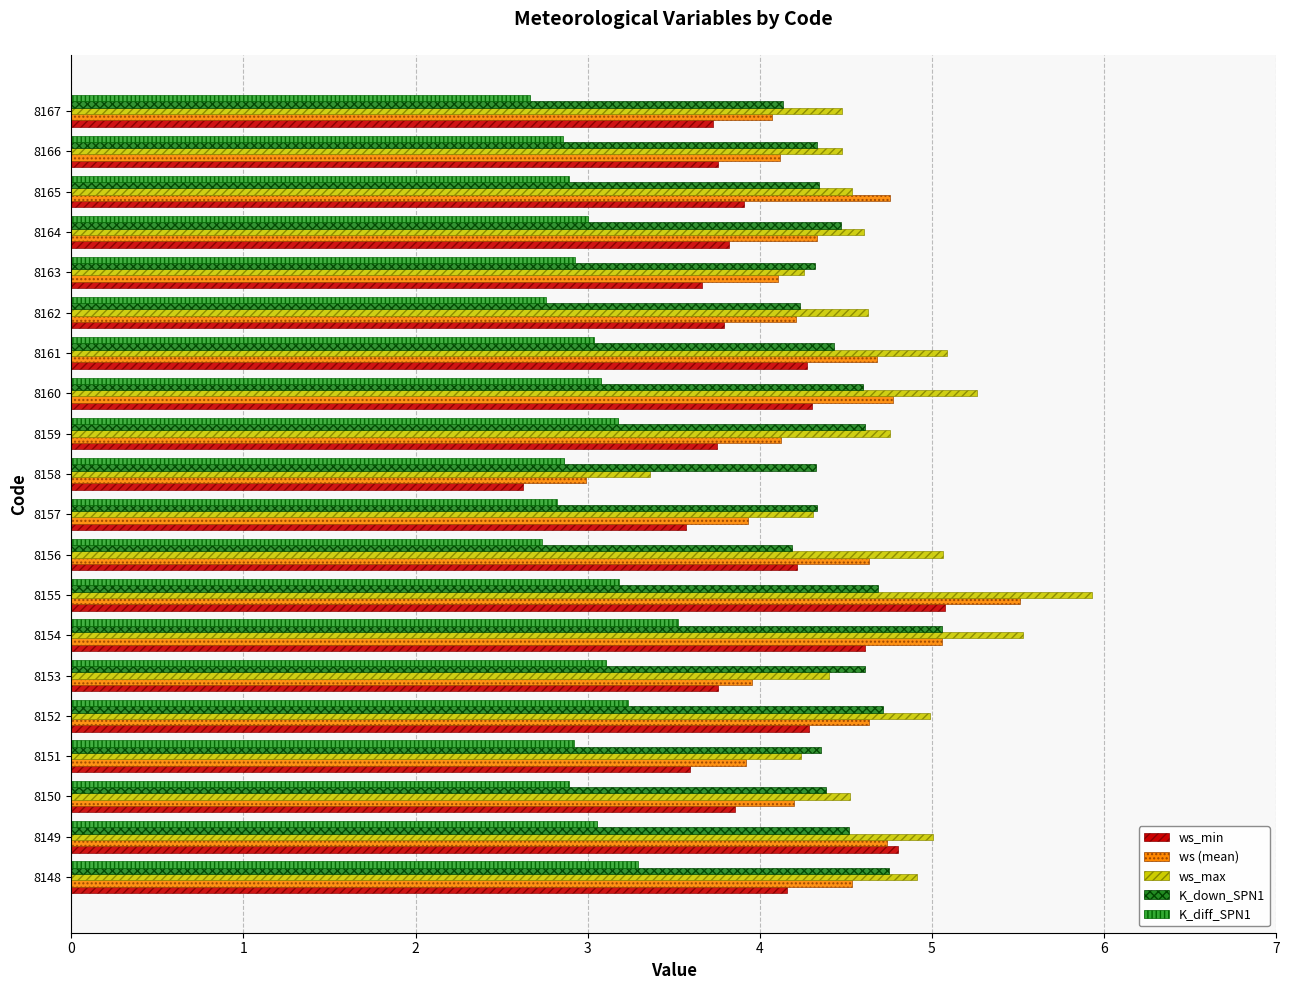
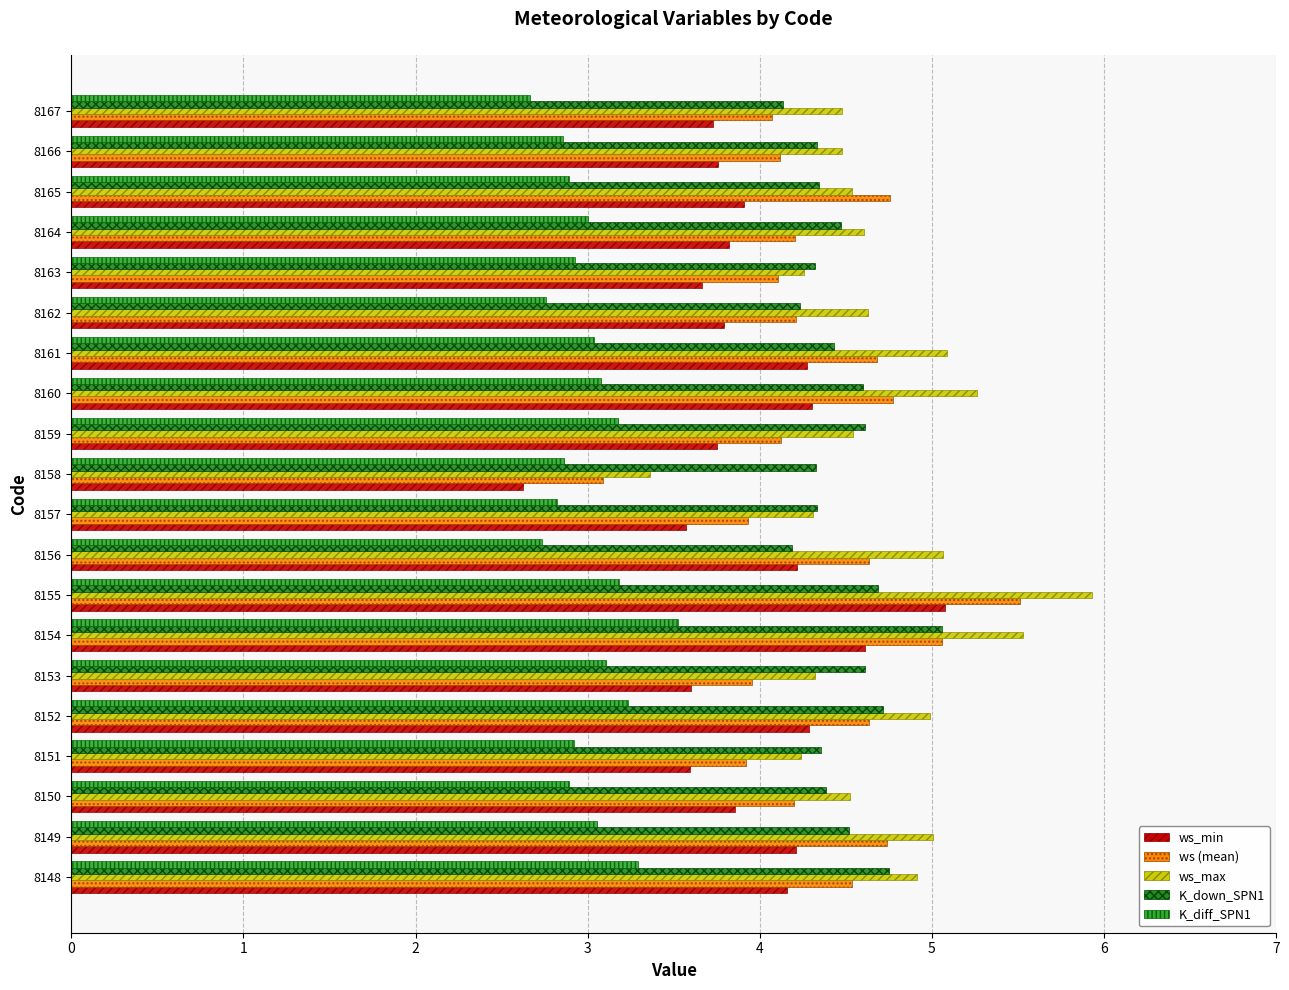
ws (mean), 8164: 4.33 -> 4.20
ws_max, 8159: 4.76 -> 4.54
ws (mean), 8158: 2.99 -> 3.09
ws_max, 8153: 4.40 -> 4.32
ws_min, 8153: 3.76 -> 3.60
ws_min, 8149: 4.80 -> 4.21
